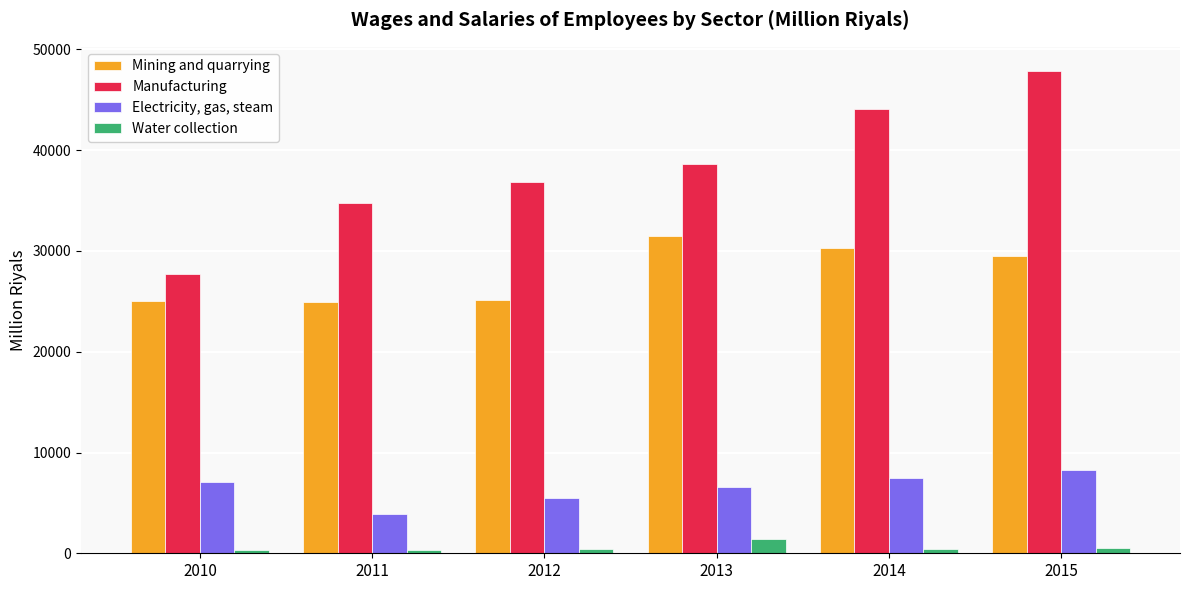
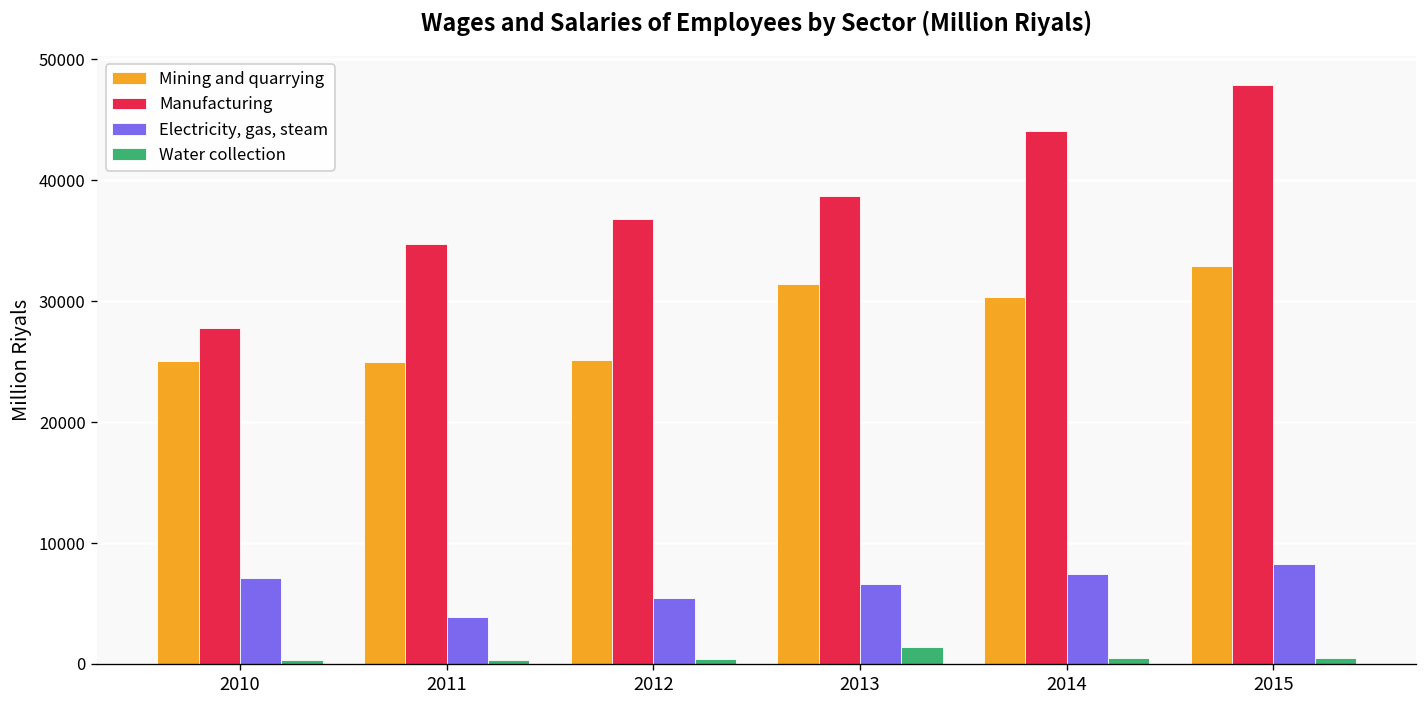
Mining and quarrying, 2015: 29500 -> 32900
